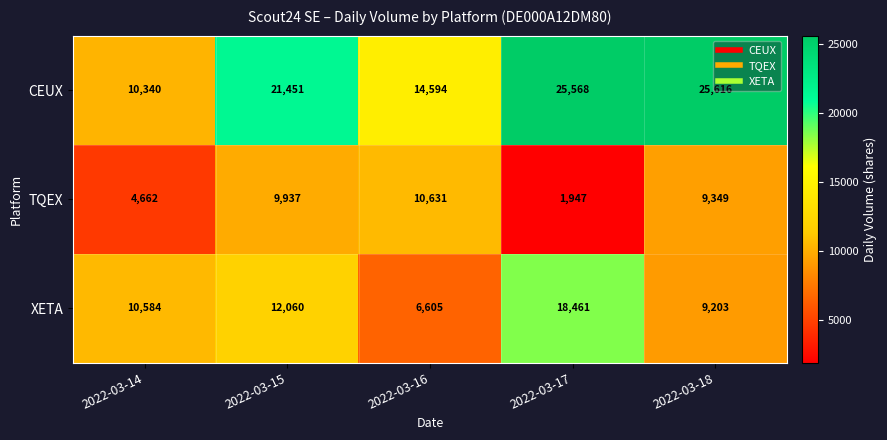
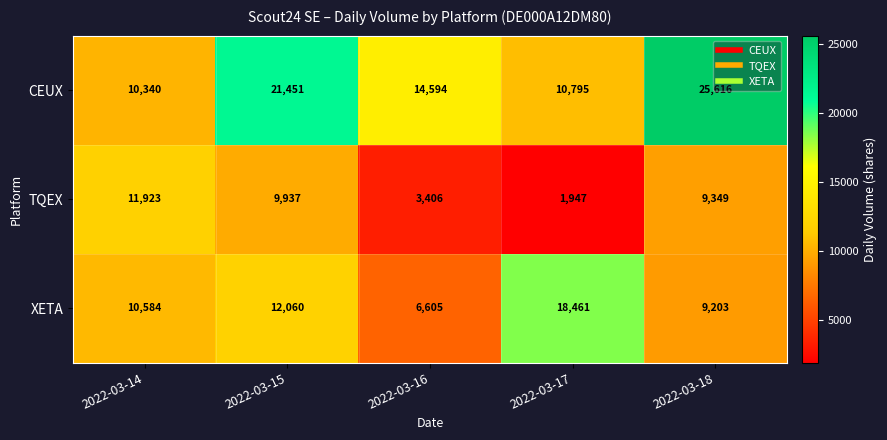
CEUX, 2022-03-17: 25,568 -> 10,795
TQEX, 2022-03-14: 4,662 -> 11,923
TQEX, 2022-03-16: 10,631 -> 3,406
